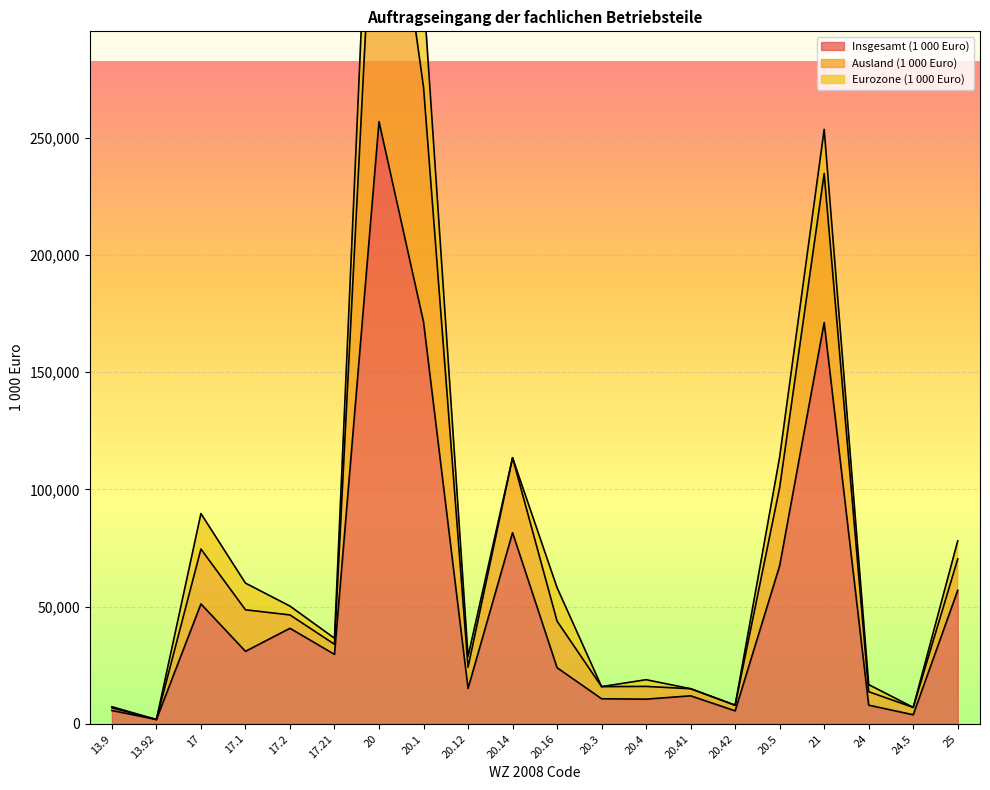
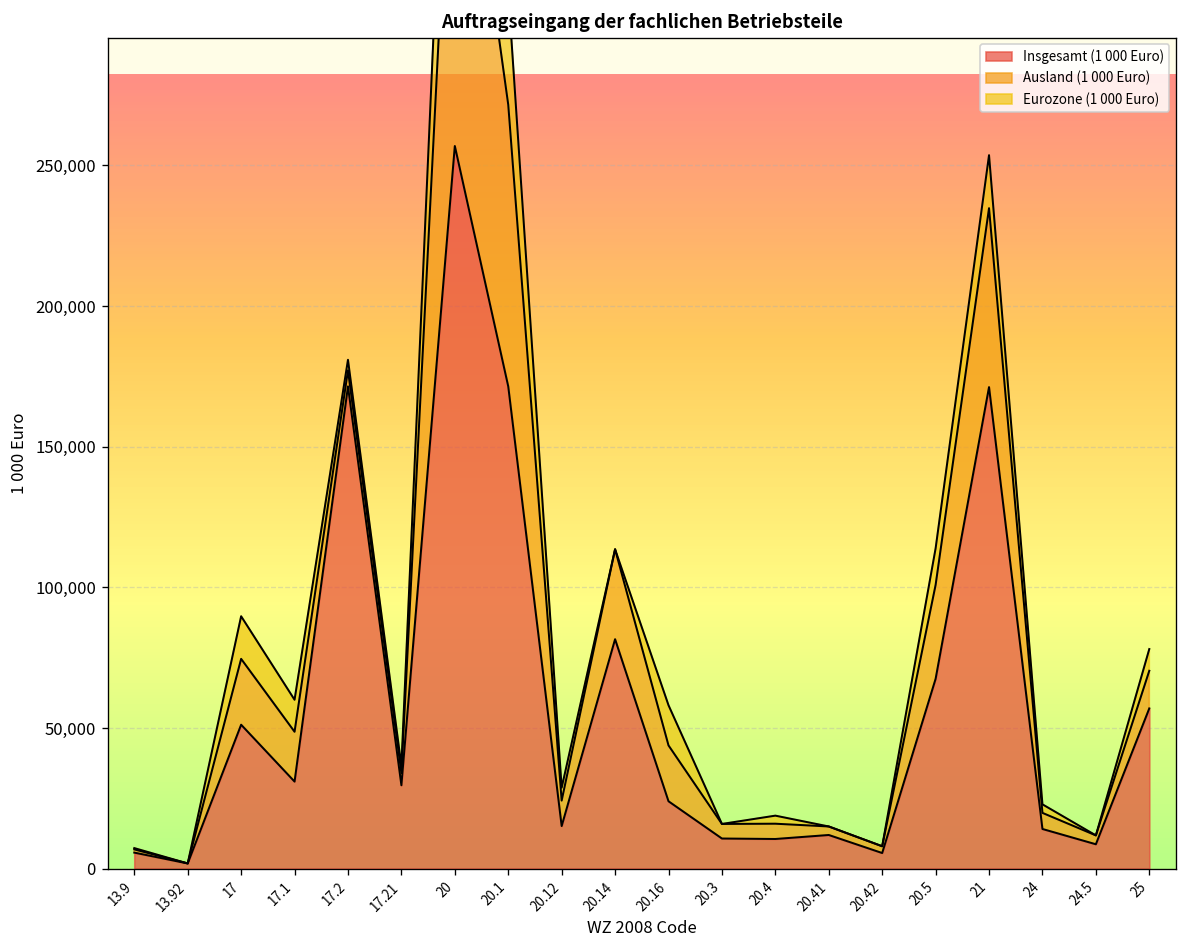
Insgesamt (1 000 Euro), 17.2: 41,000 -> 171,000
Insgesamt (1 000 Euro), 24: 8,000 -> 14,000
Insgesamt (1 000 Euro), 24.5: 4,000 -> 9,000
